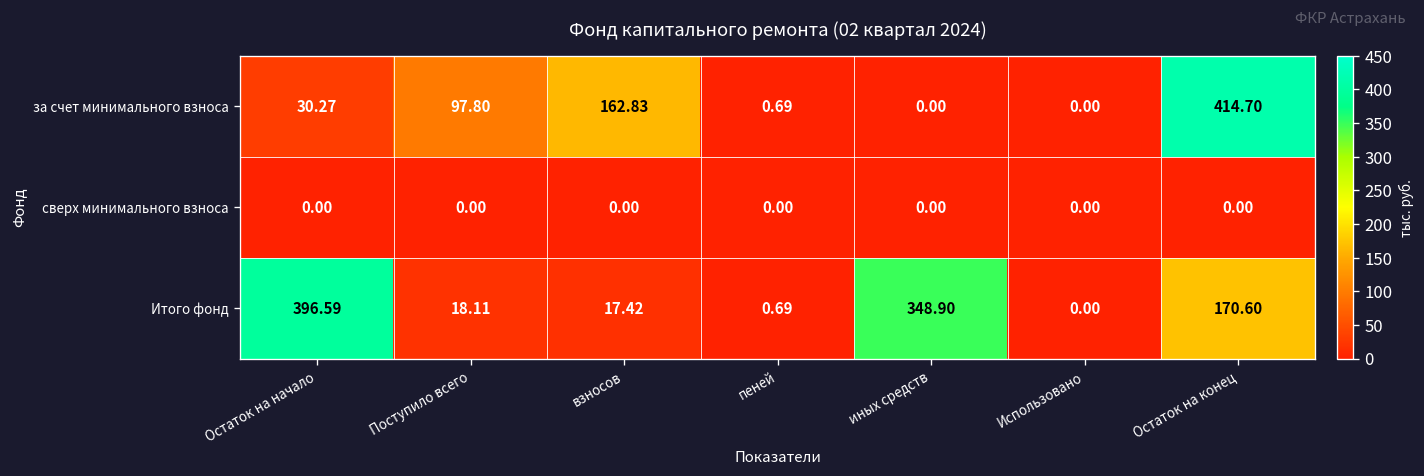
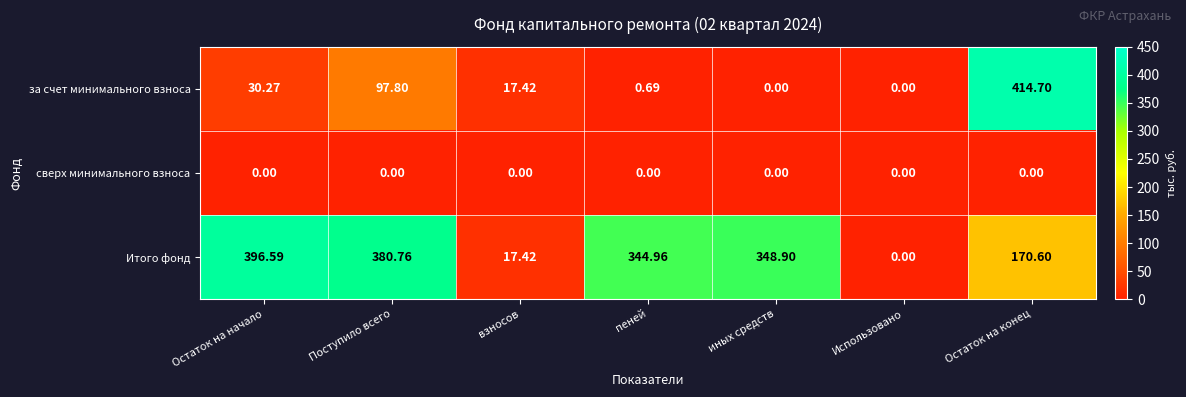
за счет минимального взноса, взносов: 162.83 -> 17.42
Итого фонд, Поступило всего: 18.11 -> 380.76
Итого фонд, пеней: 0.69 -> 344.96
